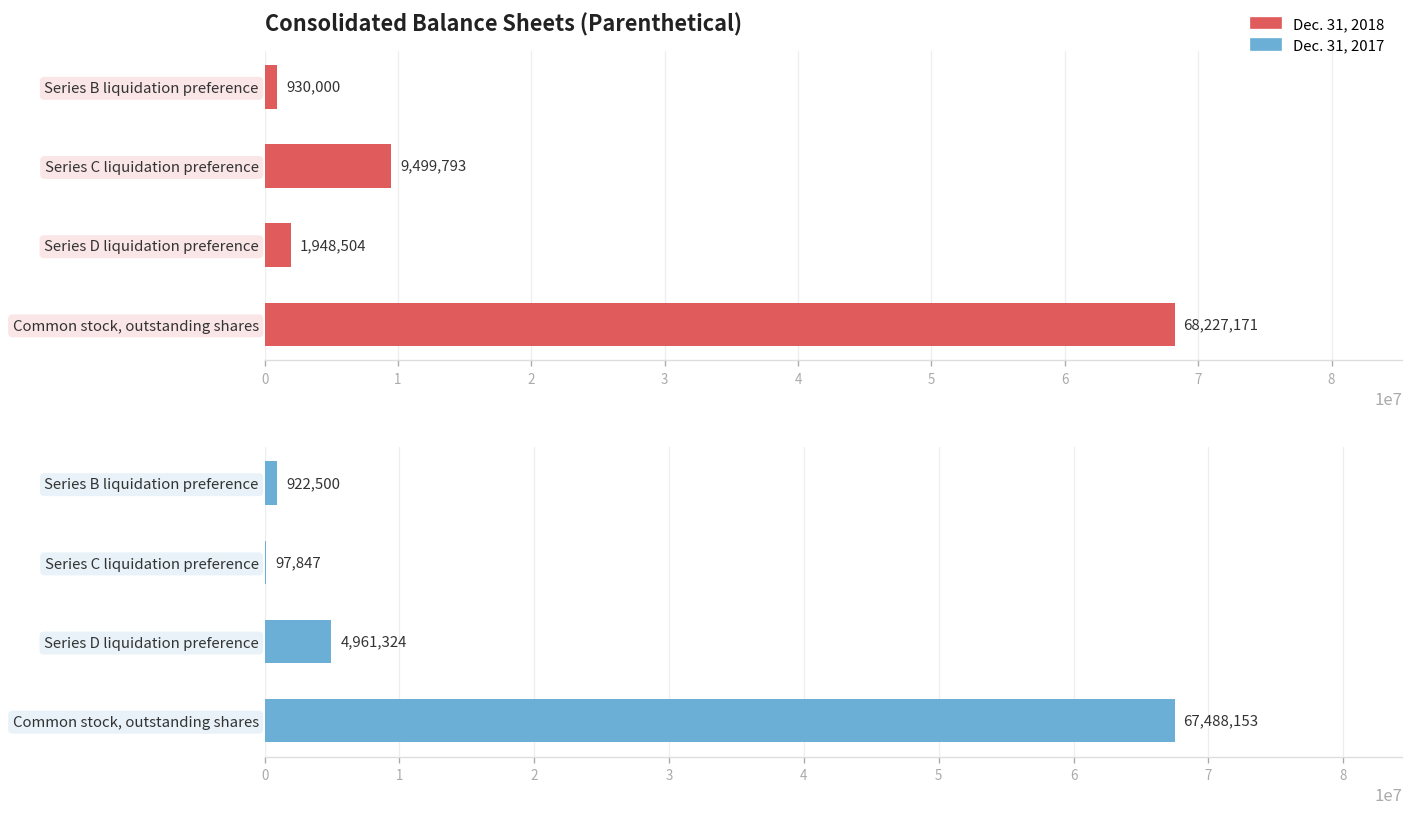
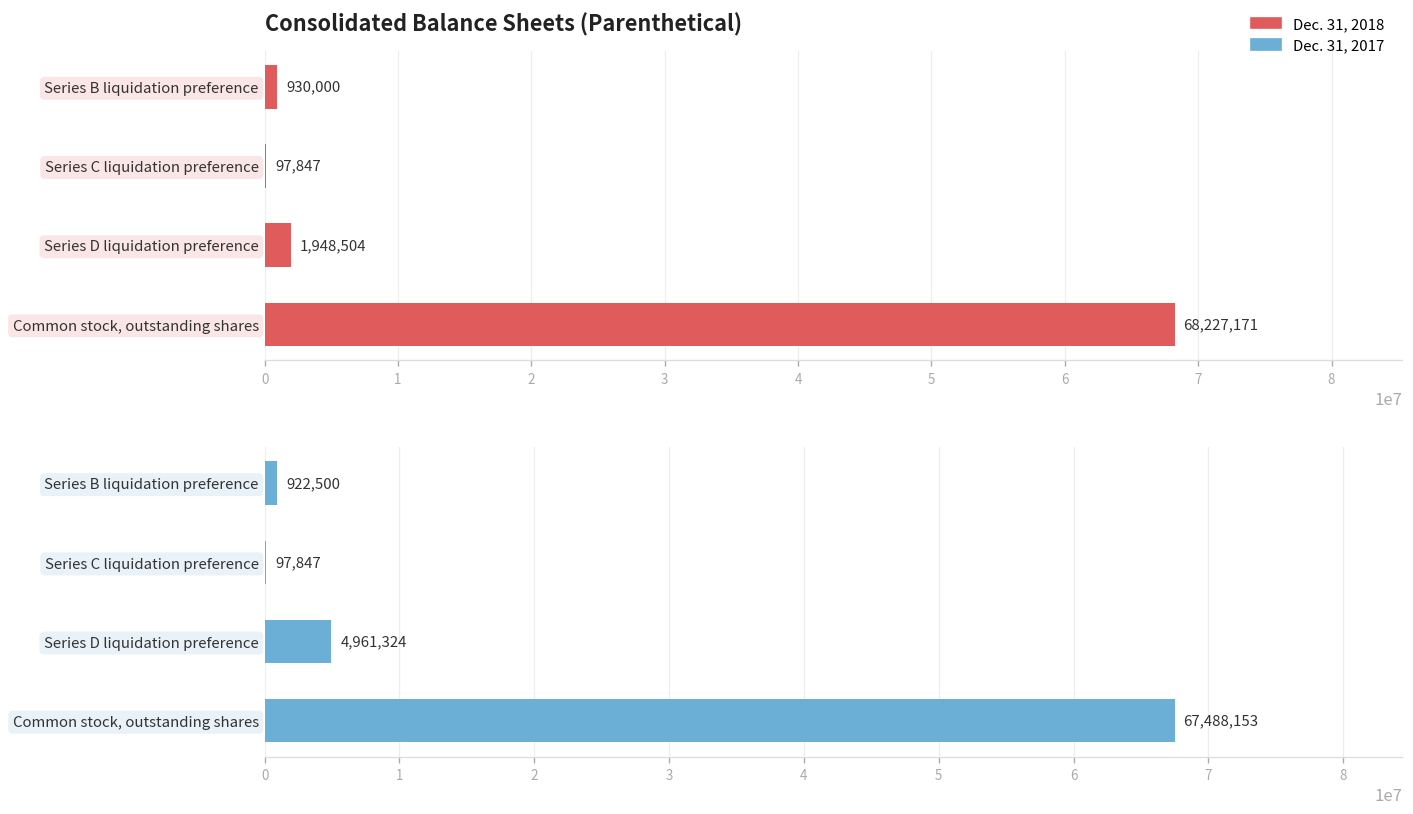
Consolidated Balance Sheets (Parenthetical), Series C liquidation preference: 9,499,793 -> 97,847
